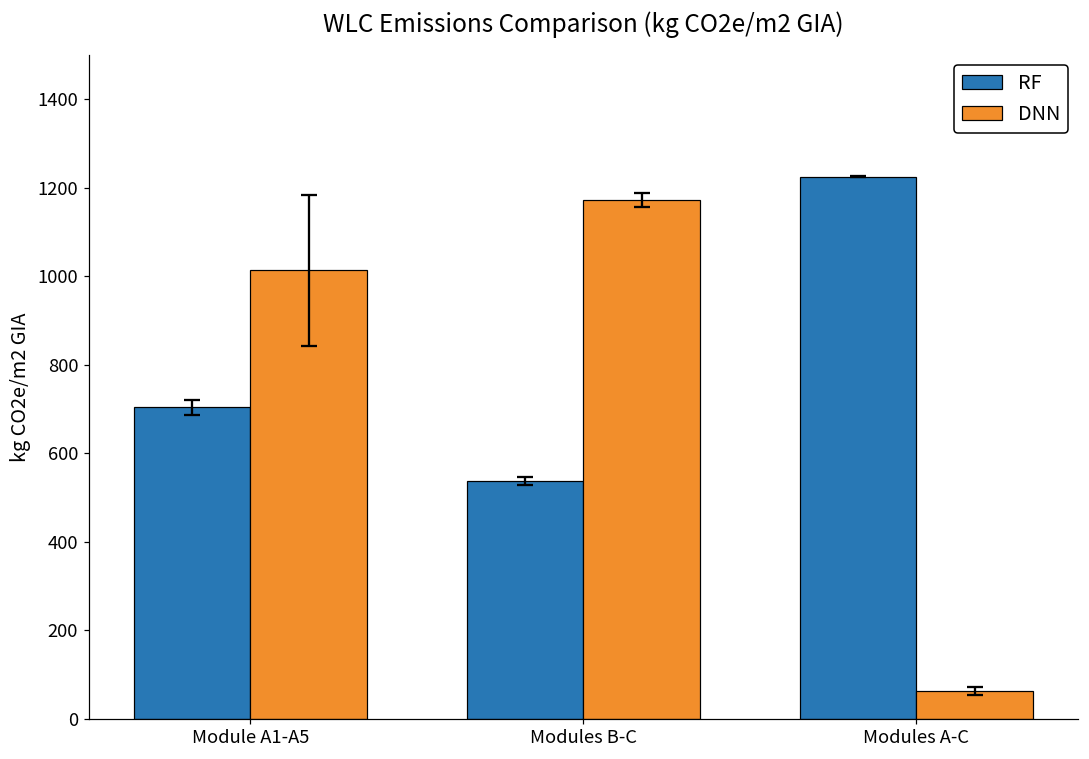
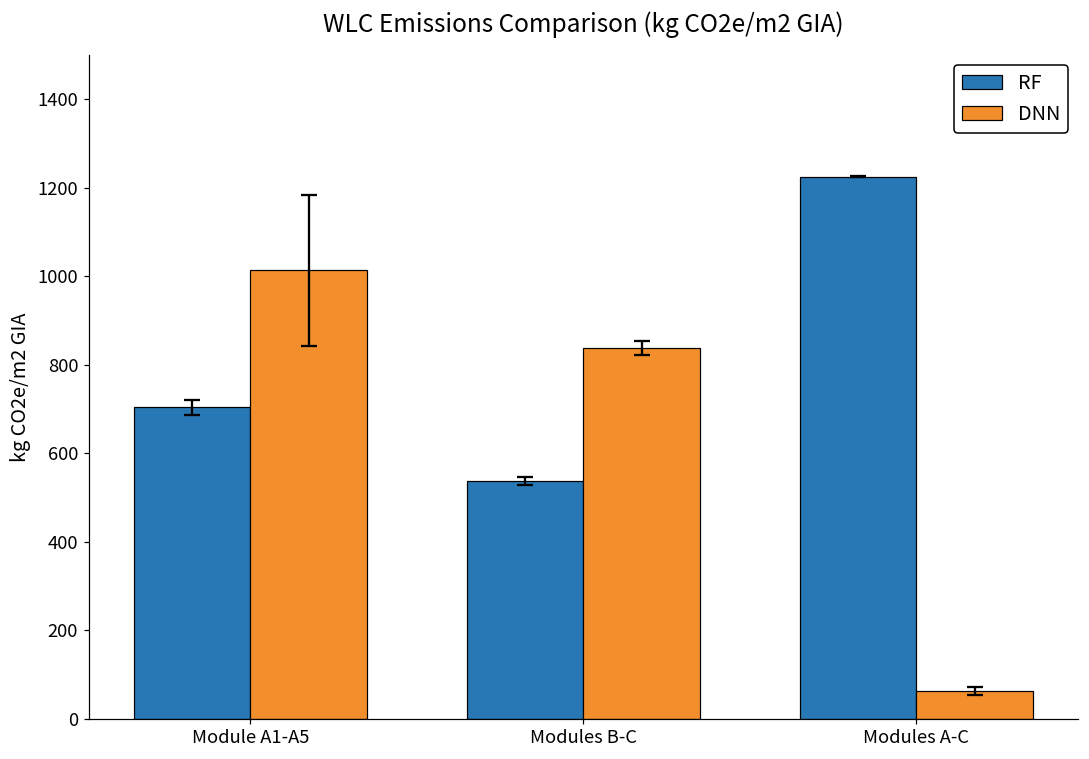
DNN, Modules B-C: 1170 -> 840
